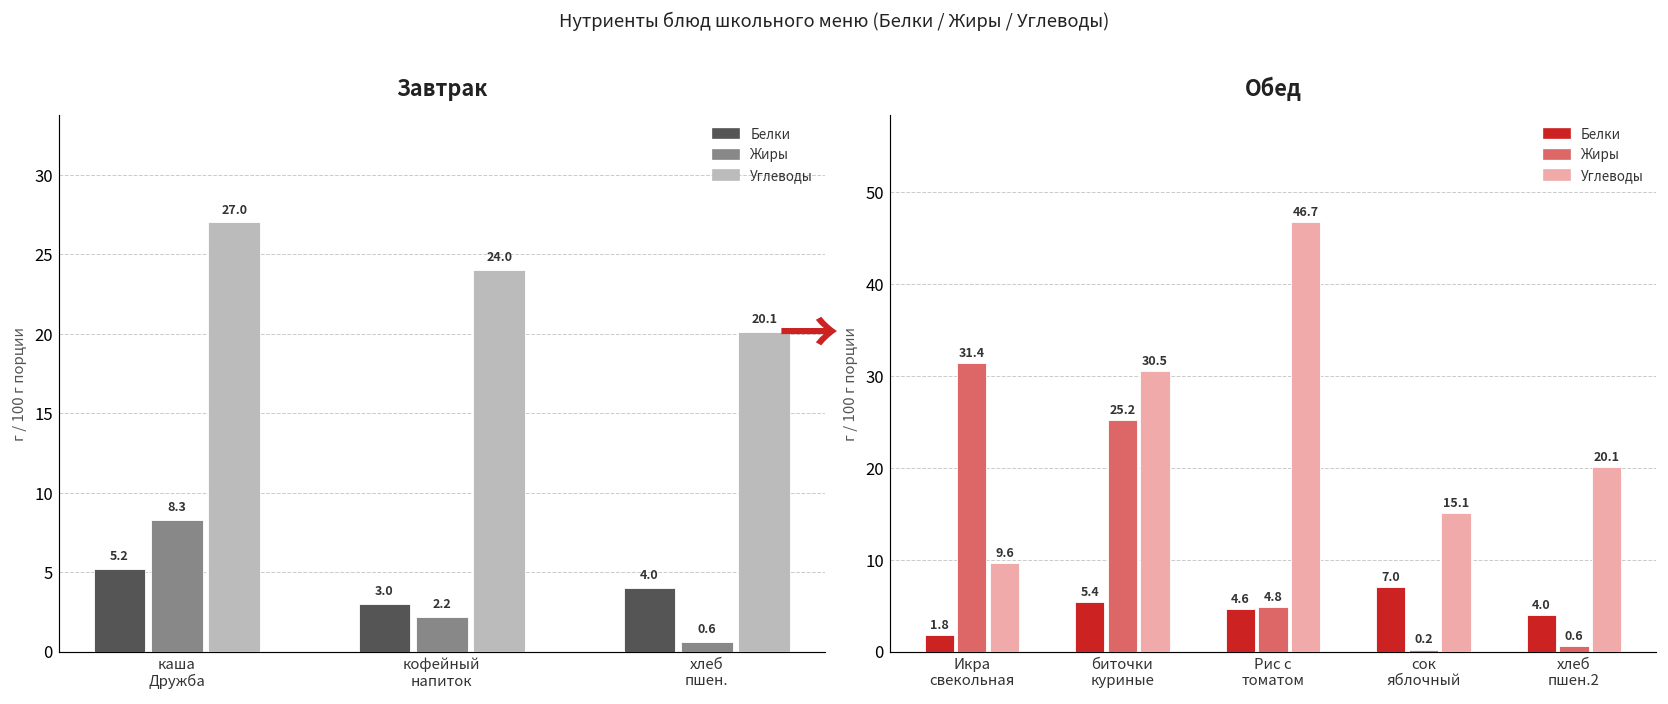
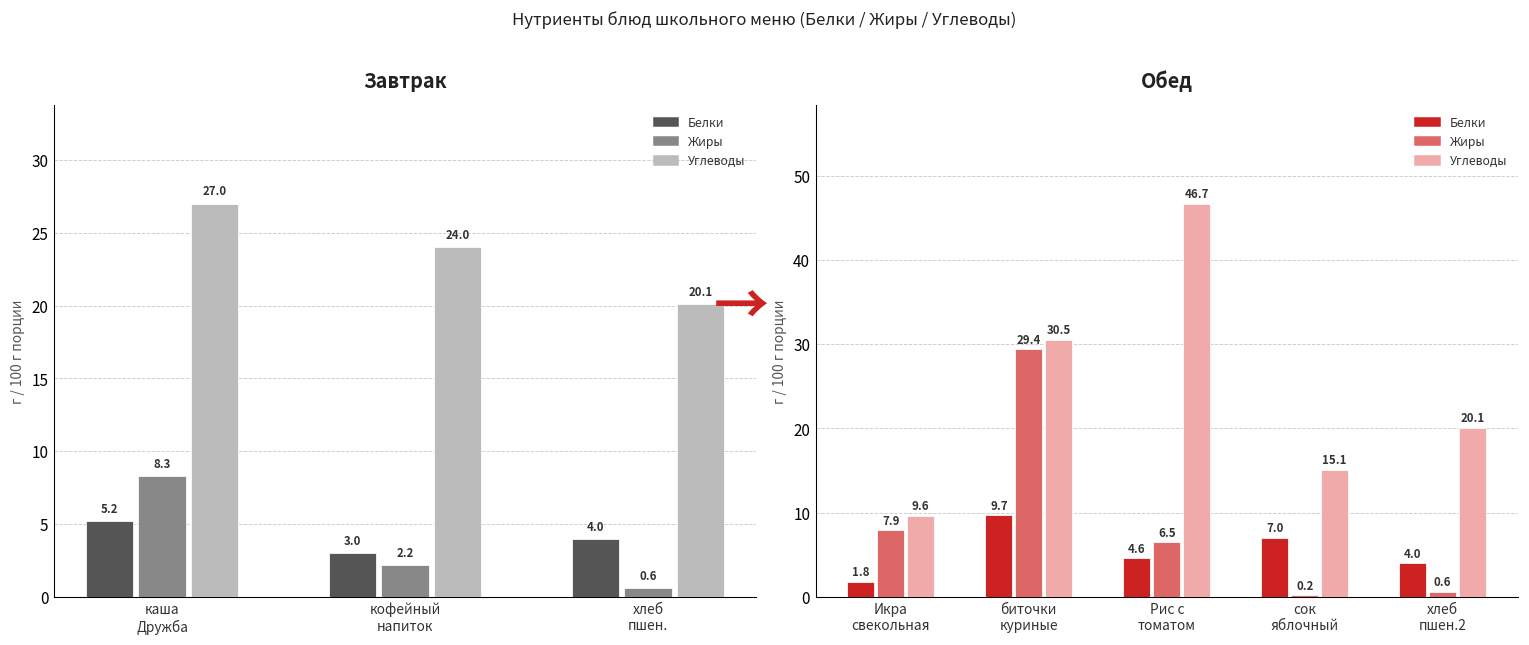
Обед, Жиры, Икра свекольная: 31.4 -> 7.9
Обед, Белки, биточки куриные: 5.4 -> 9.7
Обед, Жиры, биточки куриные: 25.2 -> 29.4
Обед, Жиры, Рис с томатом: 4.8 -> 6.5
